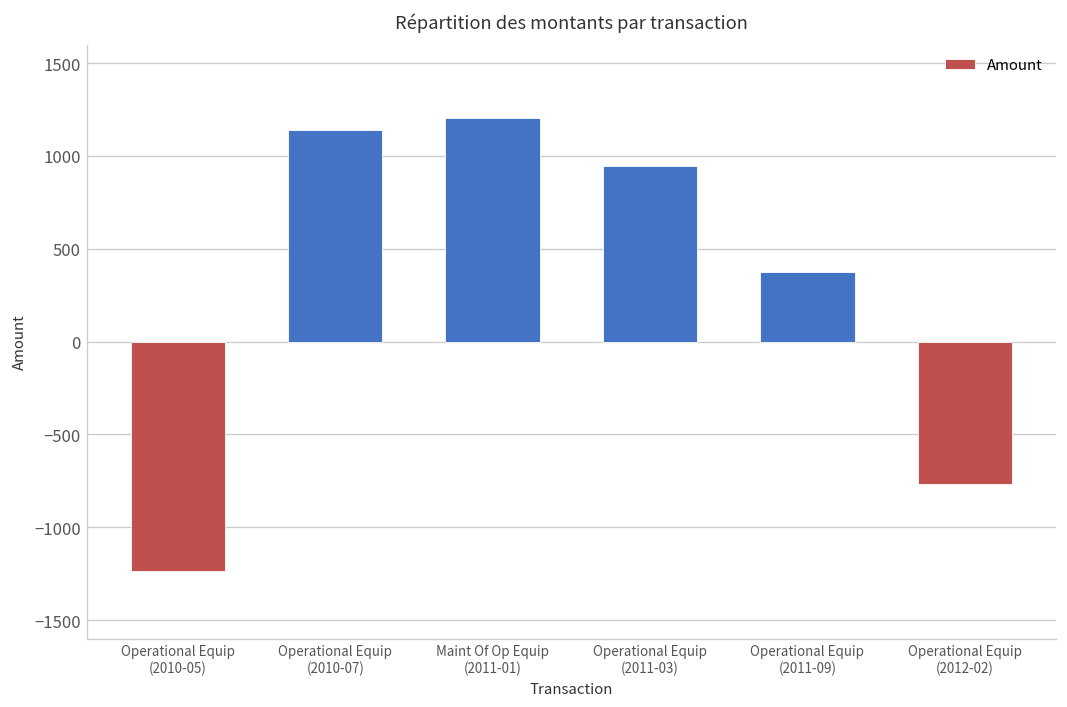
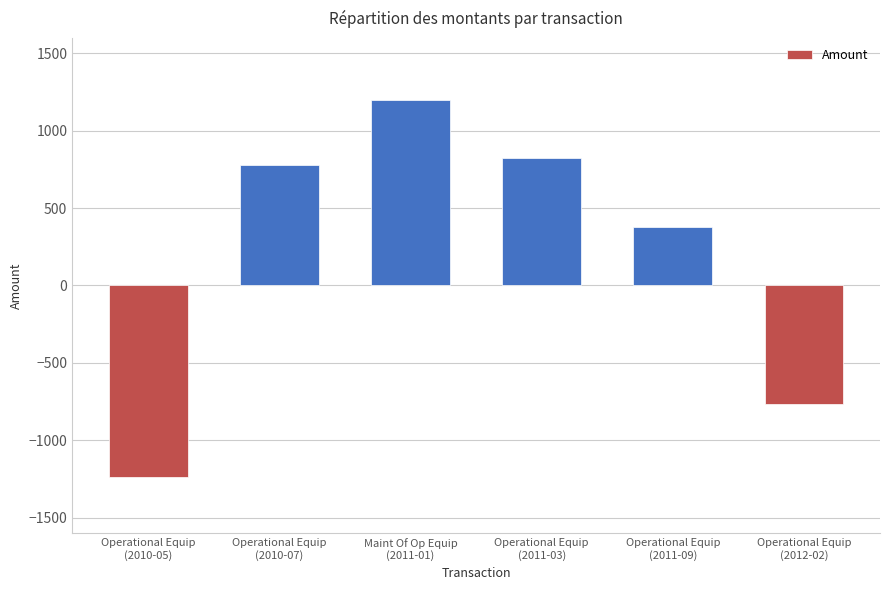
Operational Equip (2010-07): 1140 -> 780
Operational Equip (2011-03): 950 -> 820
